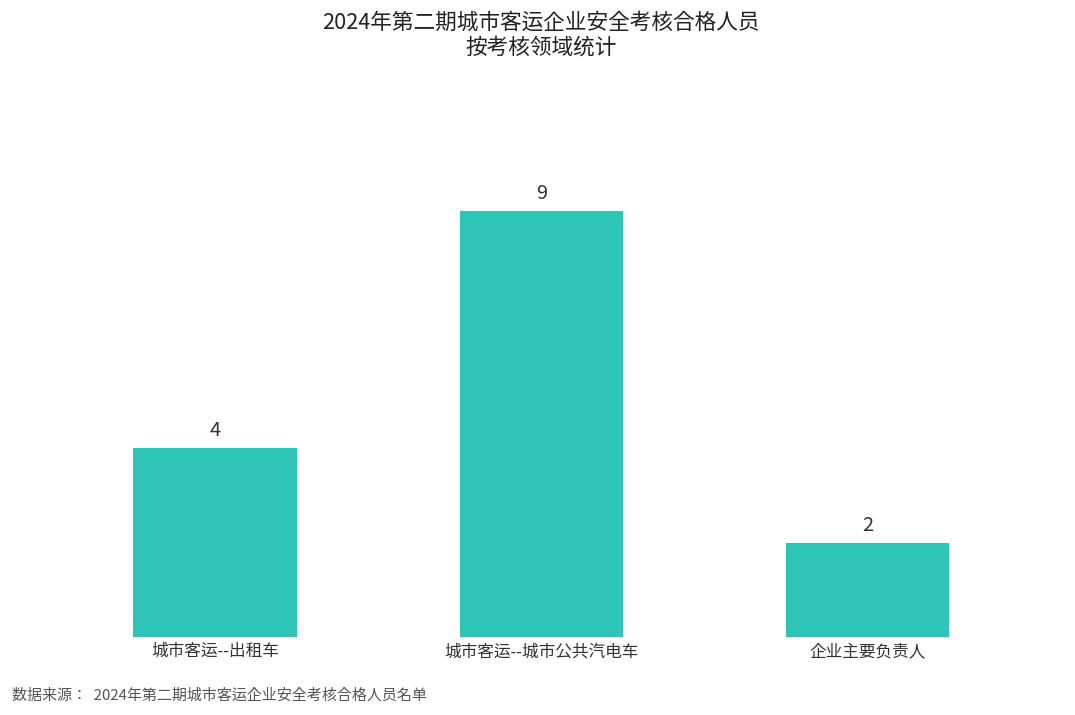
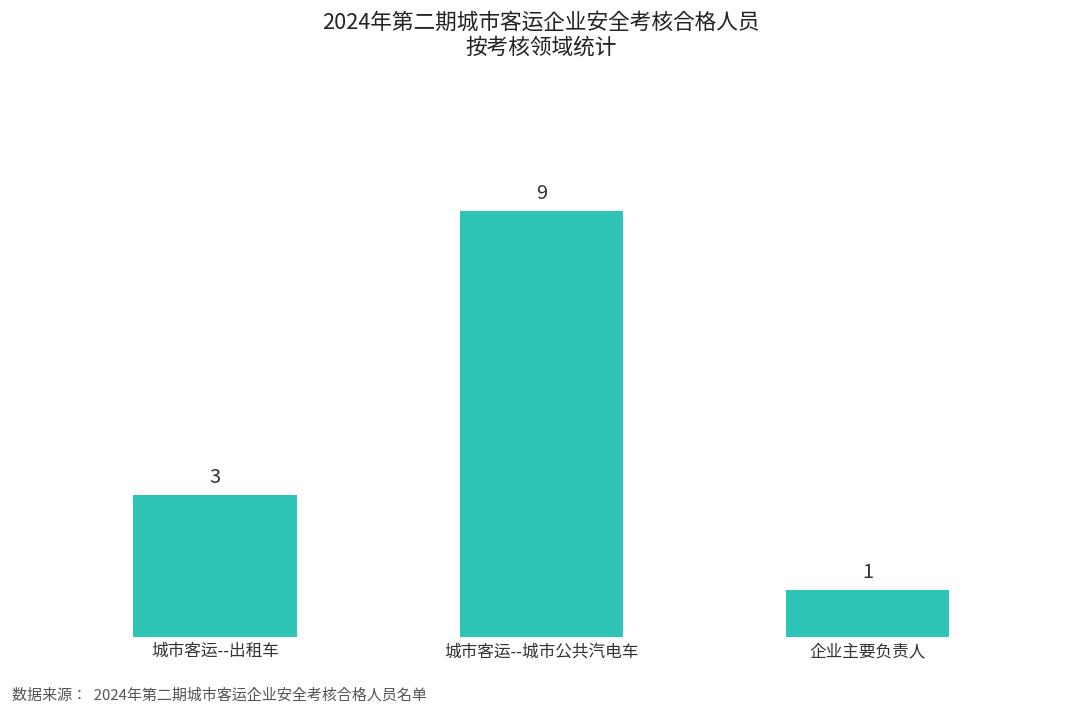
城市客运--出租车: 4 -> 3
企业主要负责人: 2 -> 1
